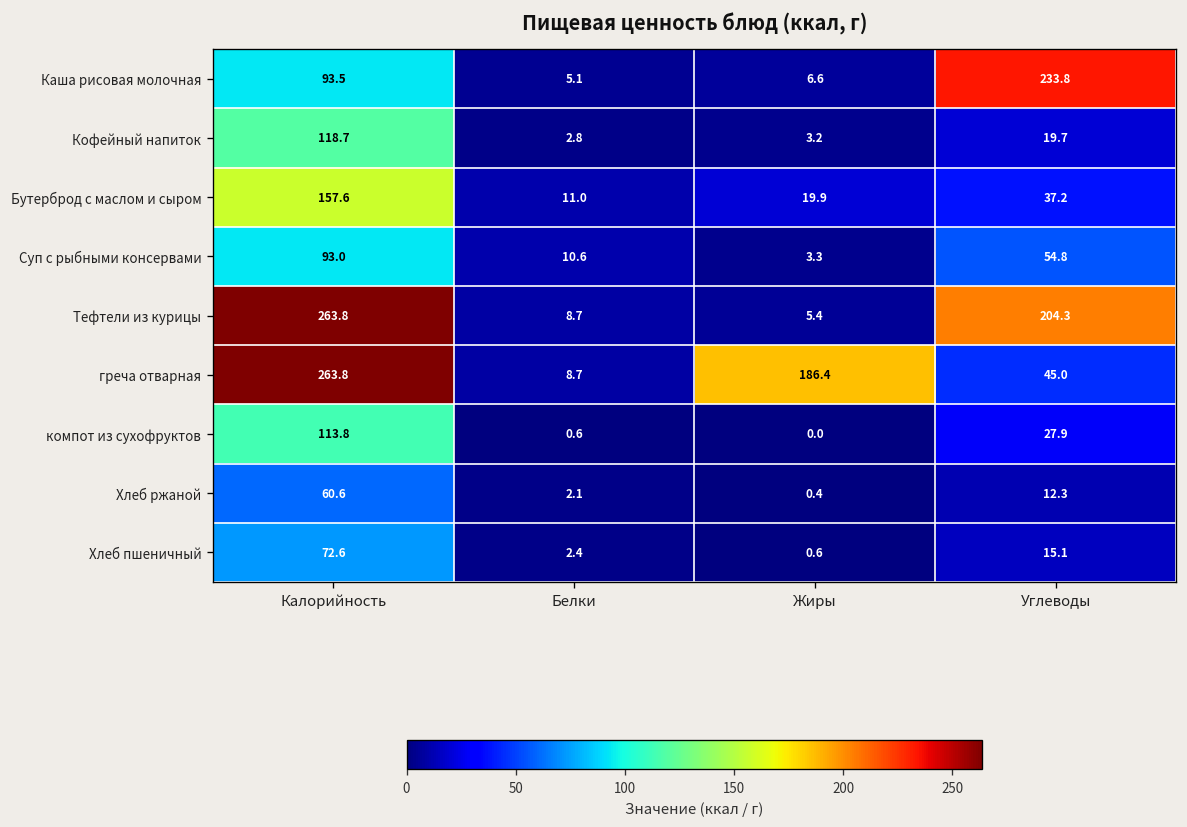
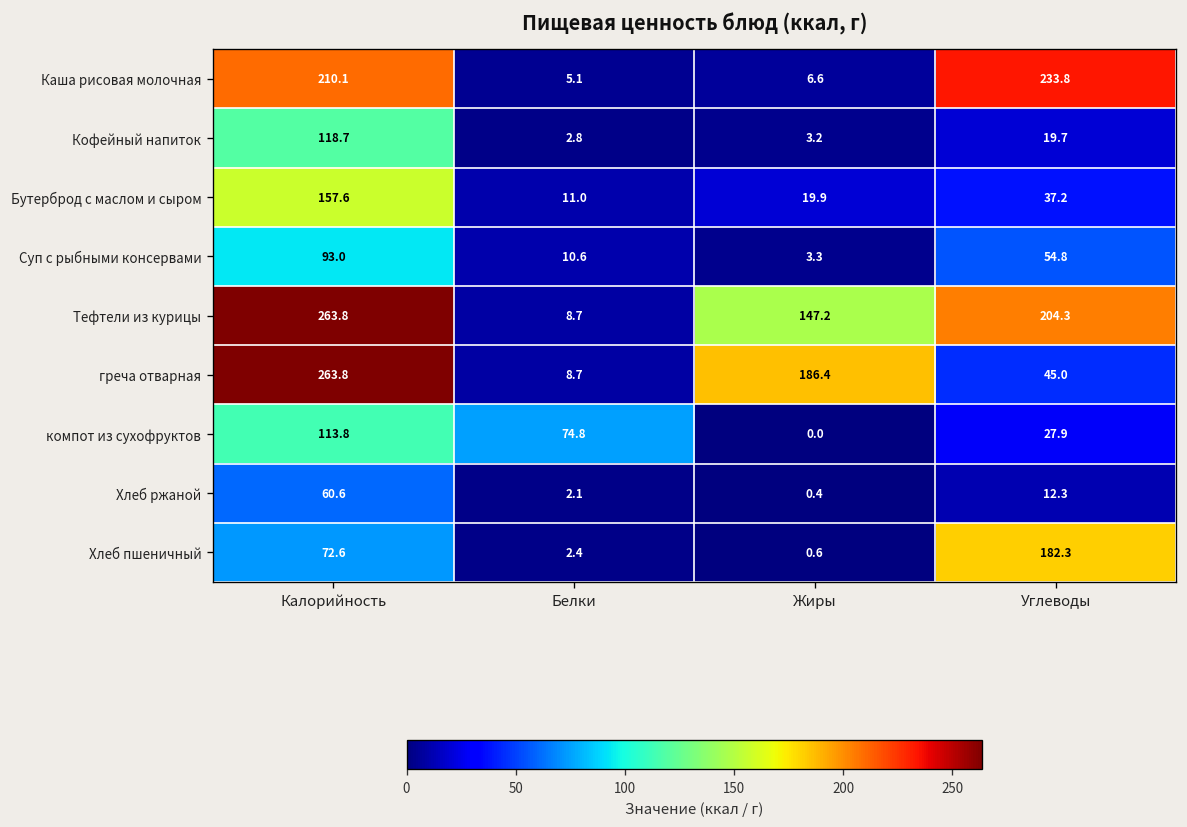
Каша рисовая молочная, Калорийность: 93.5 -> 210.1
Тефтели из курицы, Жиры: 5.4 -> 147.2
компот из сухофруктов, Белки: 0.6 -> 74.8
Хлеб пшеничный, Углеводы: 15.1 -> 182.3
